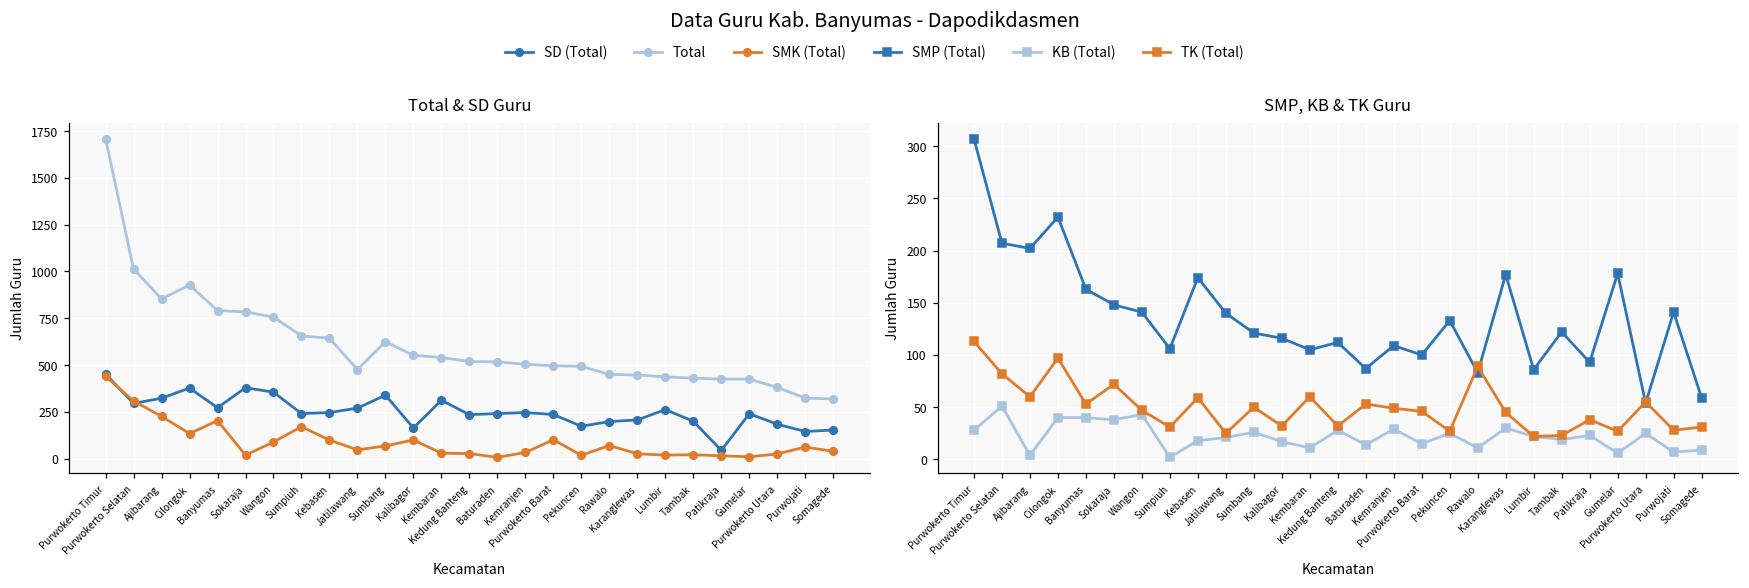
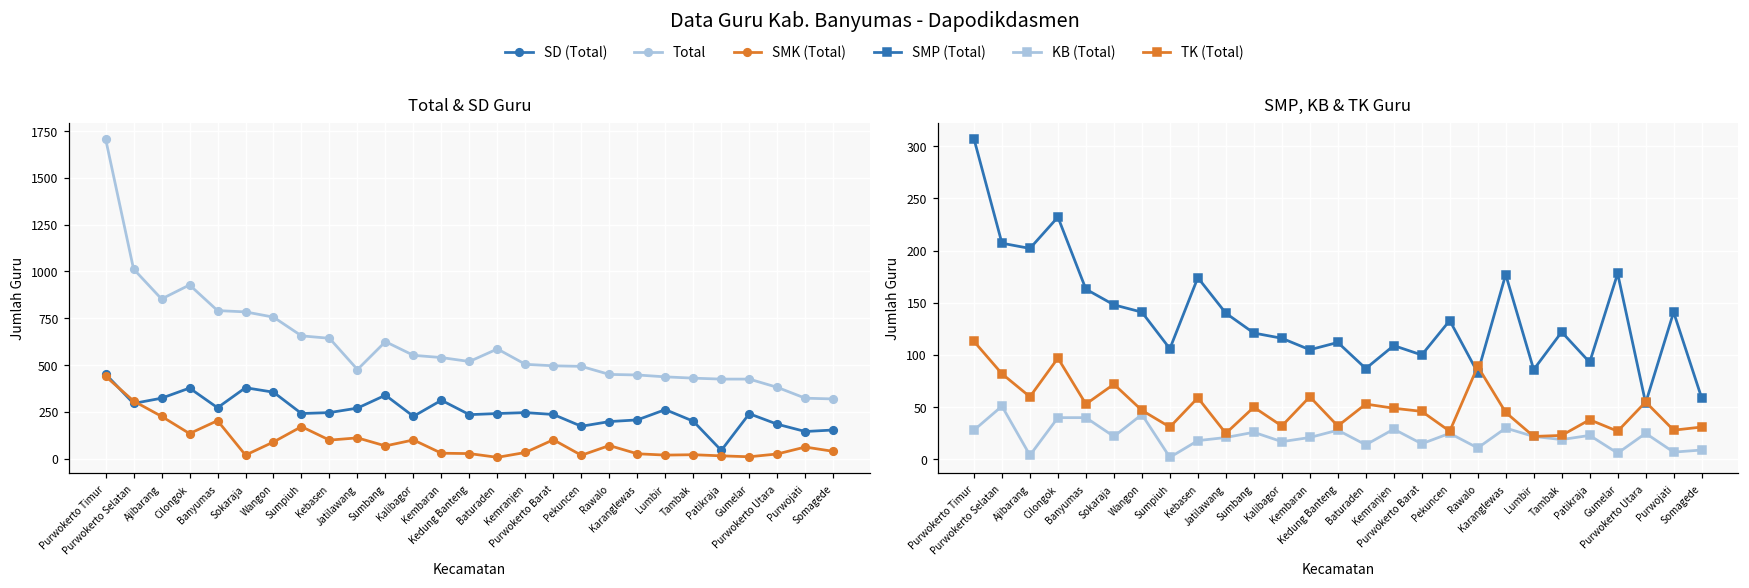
Total & SD Guru, SMK (Total), Jatilawang: 50 -> 110
Total & SD Guru, SD (Total), Kalibagor: 160 -> 230
Total & SD Guru, Total, Baturaden: 520 -> 590
SMP, KB & TK Guru, KB (Total), Sokaraja: 40 -> 20
SMP, KB & TK Guru, KB (Total), Kembaran: 10 -> 20
